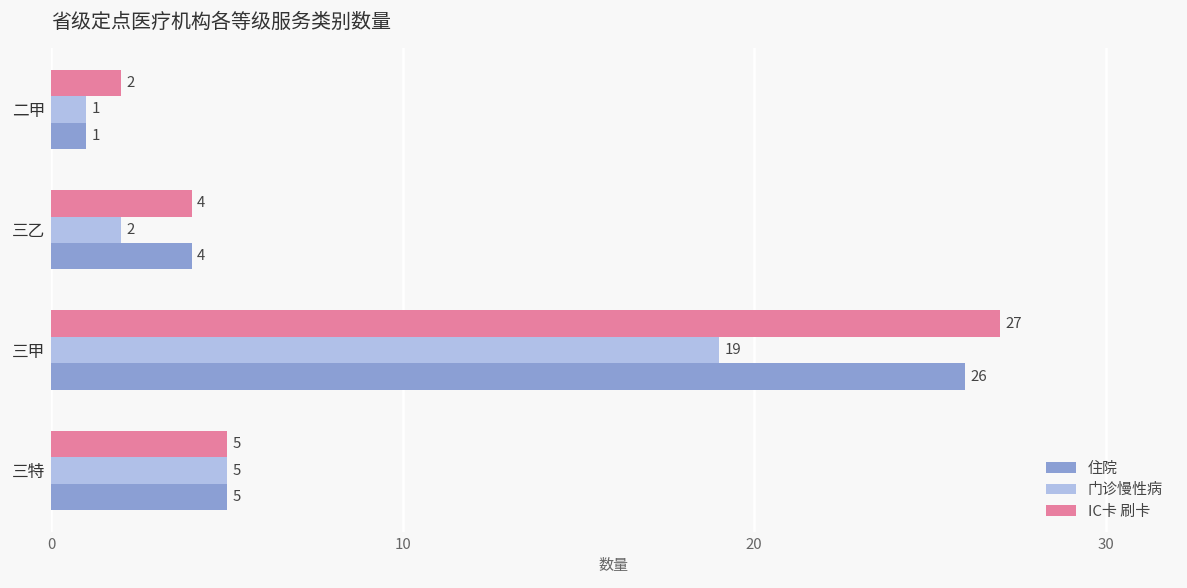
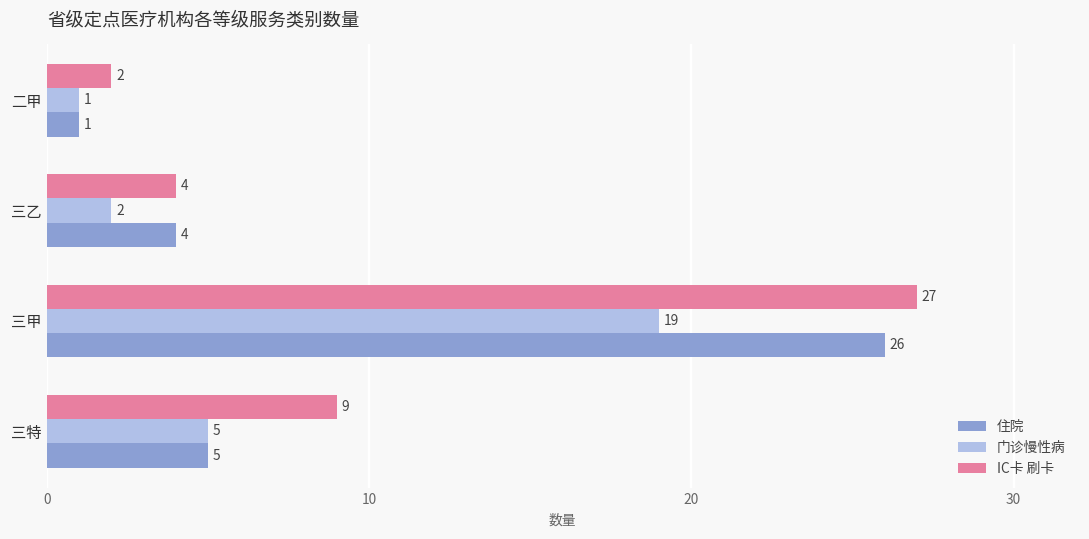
IC卡 刷卡, 三特: 5 -> 9
